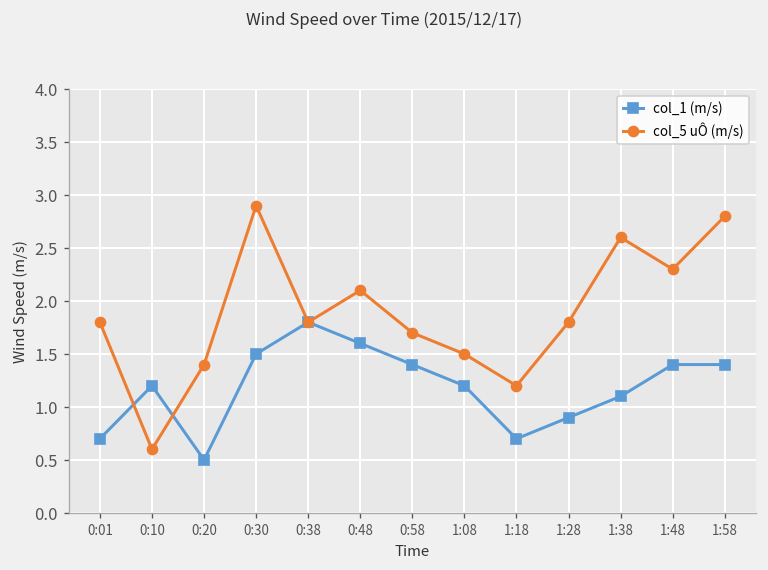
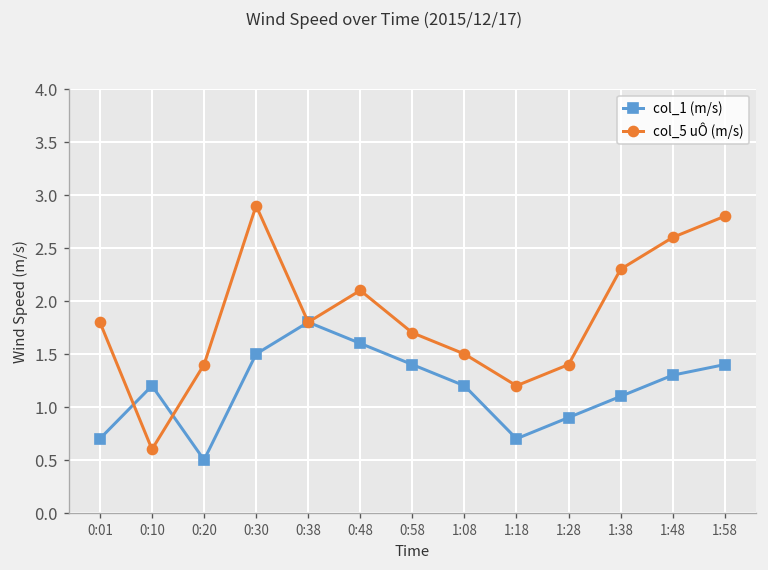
col_5 uÔ (m/s), 1:28: 1.8 -> 1.4
col_5 uÔ (m/s), 1:38: 2.6 -> 2.3
col_1 (m/s), 1:48: 1.4 -> 1.3
col_5 uÔ (m/s), 1:48: 2.3 -> 2.6
